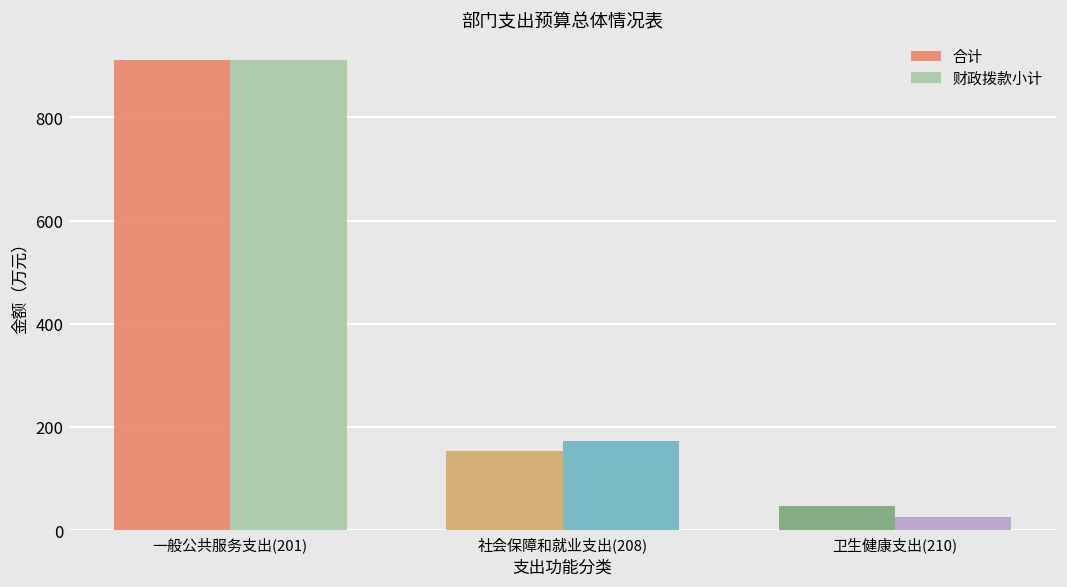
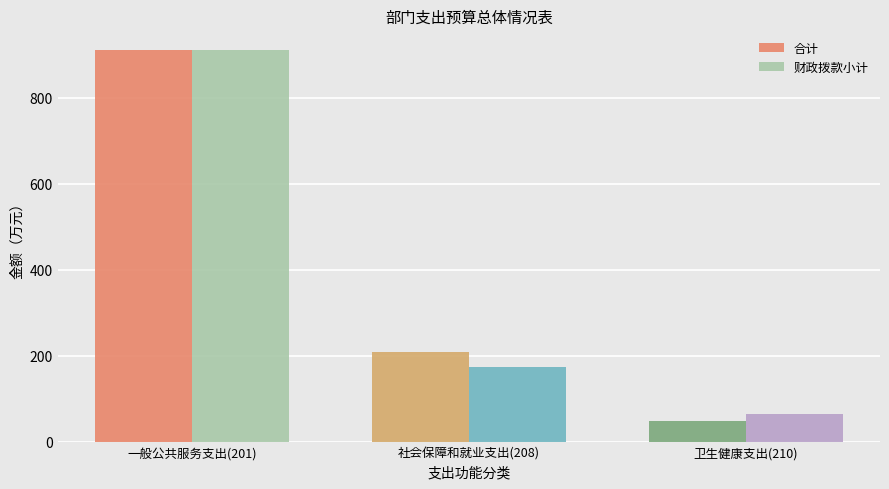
合计, 社会保障和就业支出(208): 150 -> 210
财政拨款小计, 卫生健康支出(210): 30 -> 60
